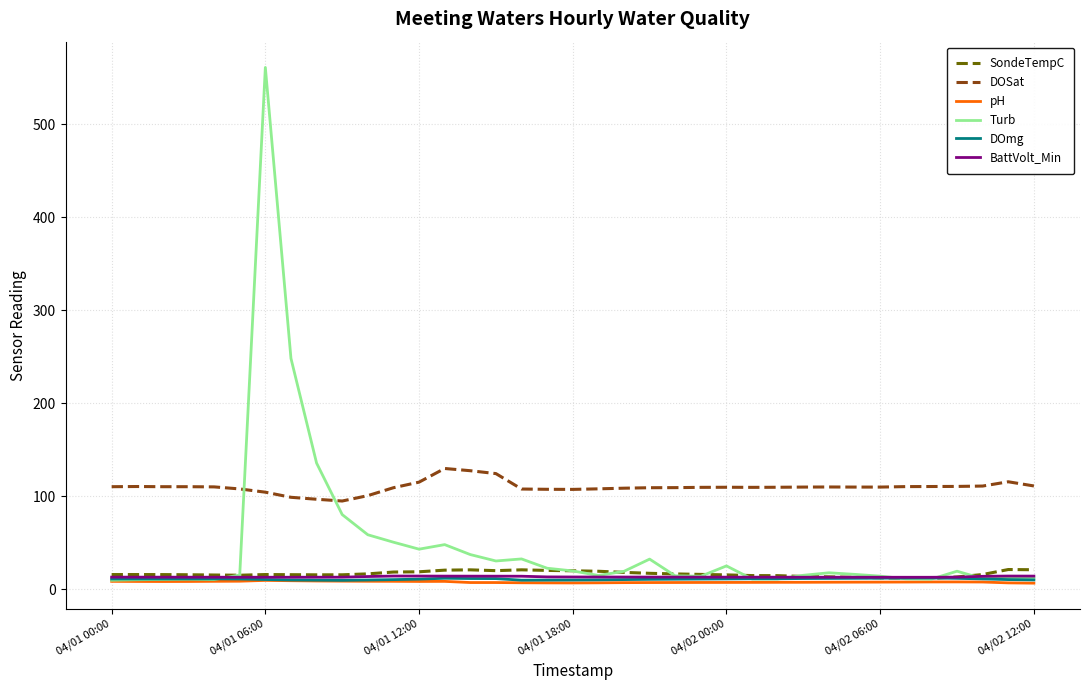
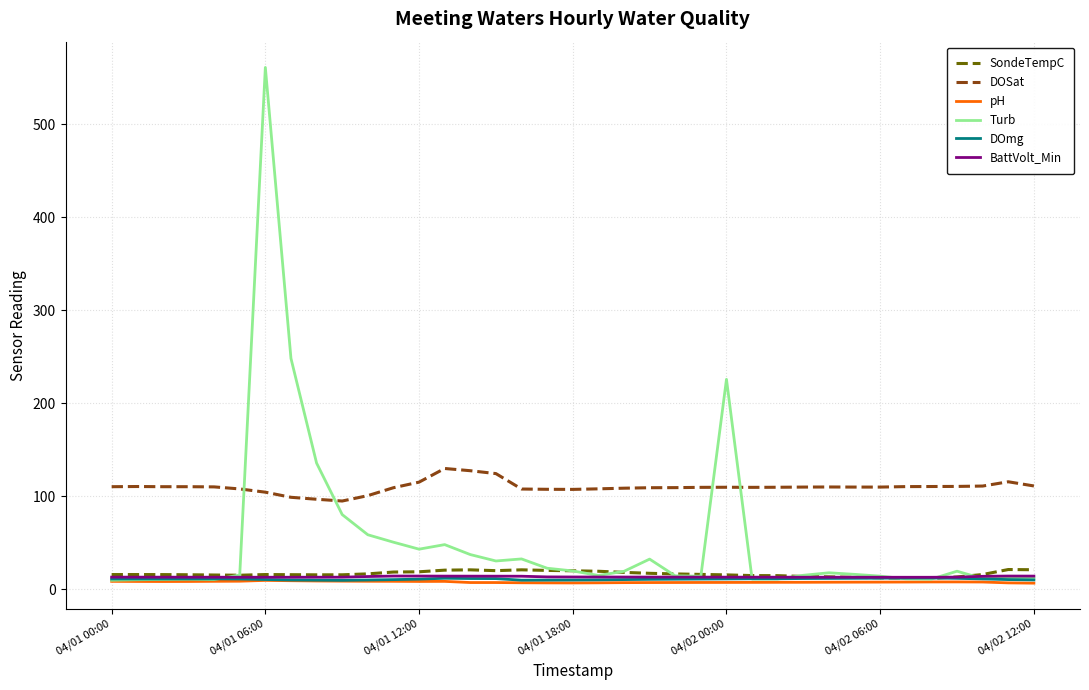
Turb, 04/02 00:00: 30 -> 230
